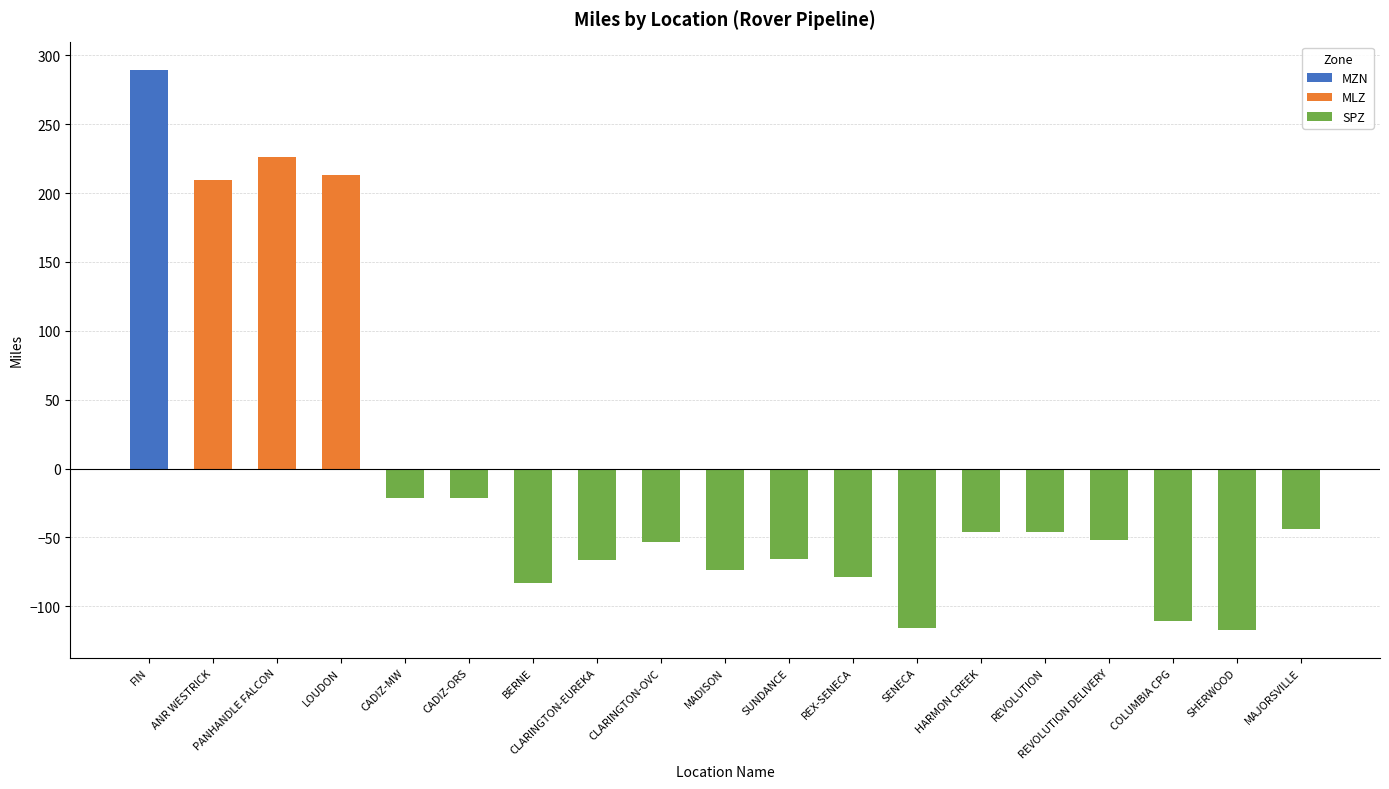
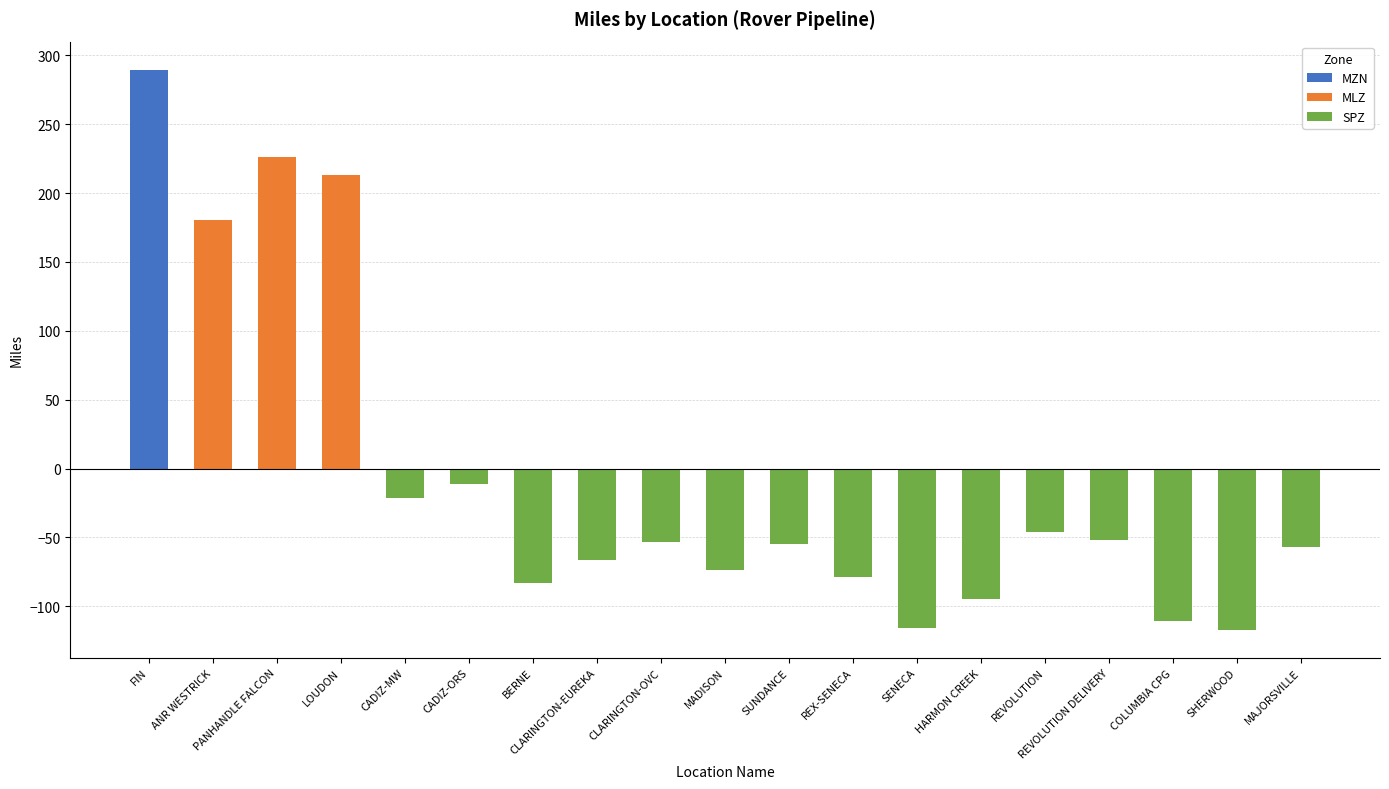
MLZ, ANR WESTRICK: 209 -> 180
SPZ, CADIZ-ORS: -22 -> -12
SPZ, SUNDANCE: -66 -> -55
SPZ, HARMON CREEK: -46 -> -95
SPZ, MAJORSVILLE: -44 -> -57
